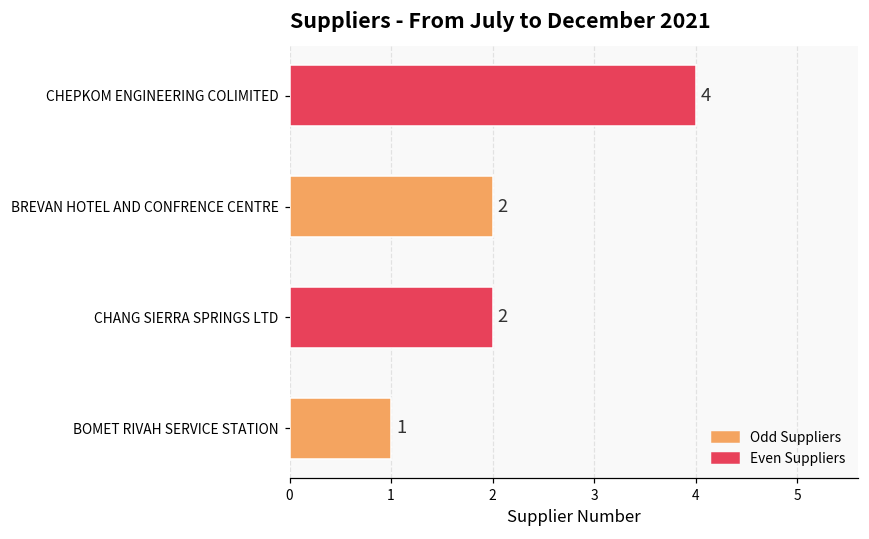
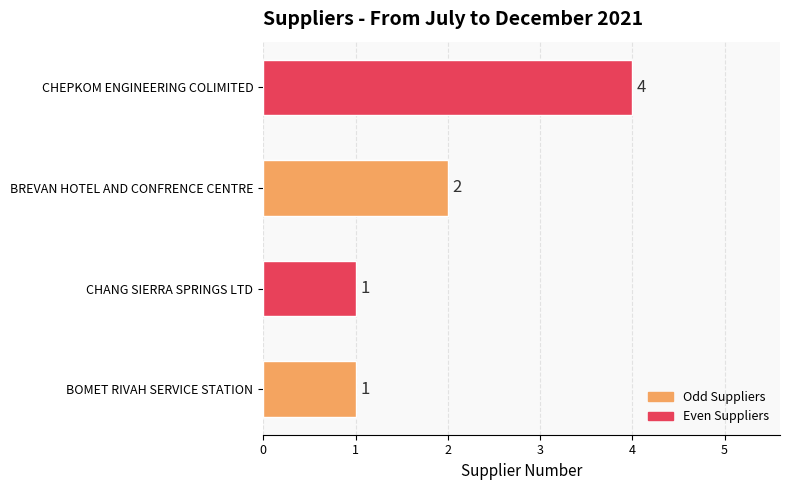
CHANG SIERRA SPRINGS LTD: 2 -> 1
